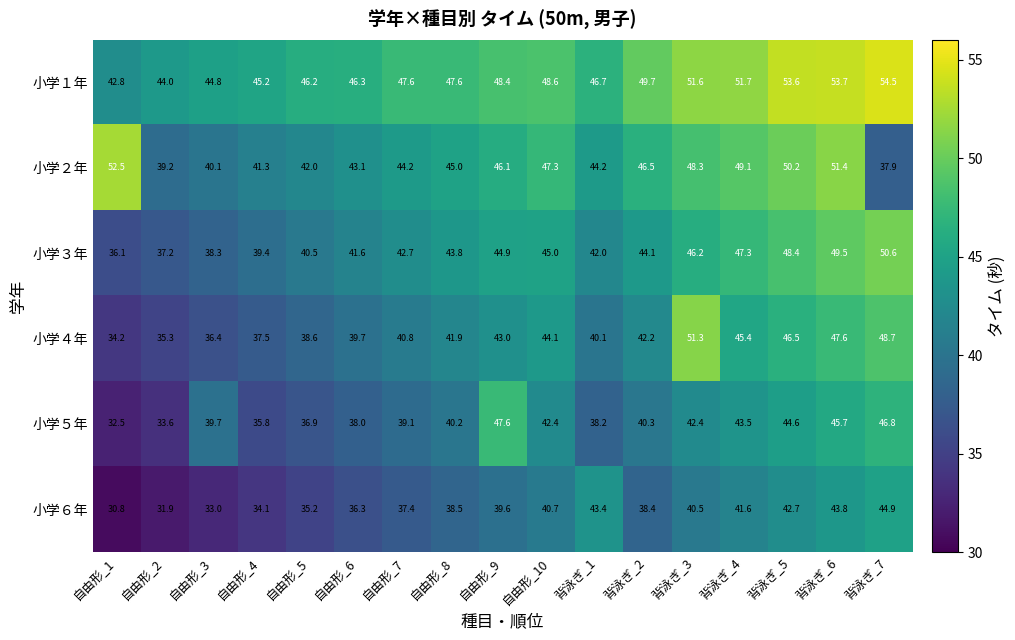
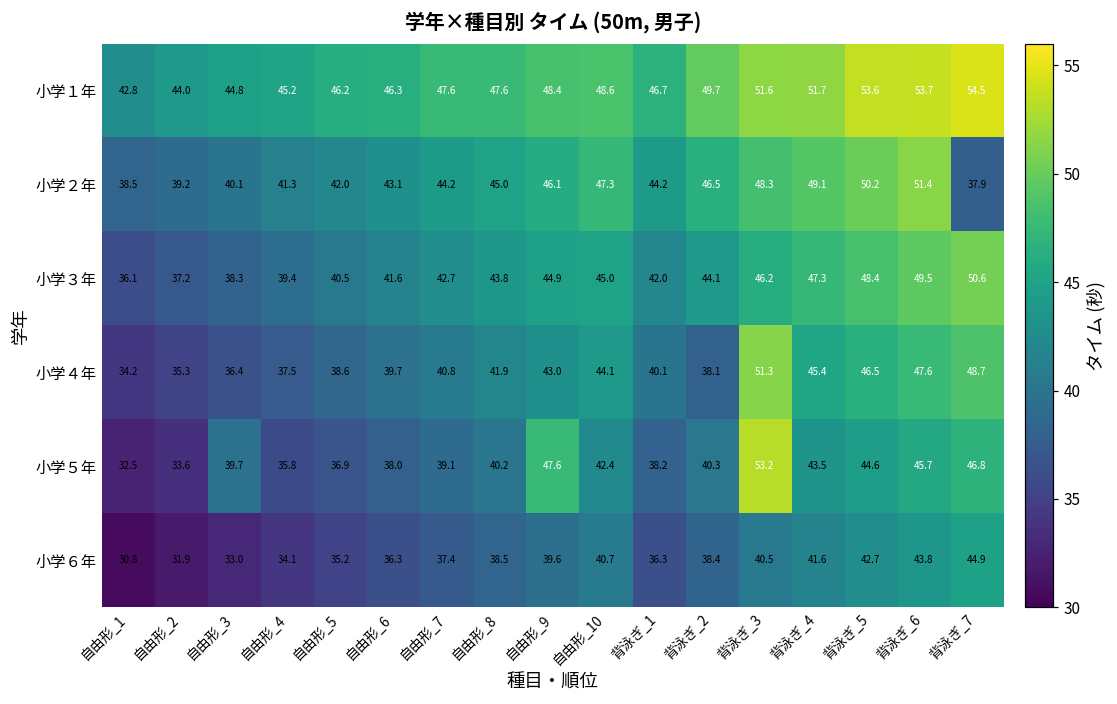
小学２年, 自由形_1: 52.5 -> 38.5
小学４年, 背泳ぎ_2: 42.2 -> 38.1
小学５年, 背泳ぎ_3: 42.4 -> 53.2
小学６年, 背泳ぎ_1: 43.4 -> 36.3
